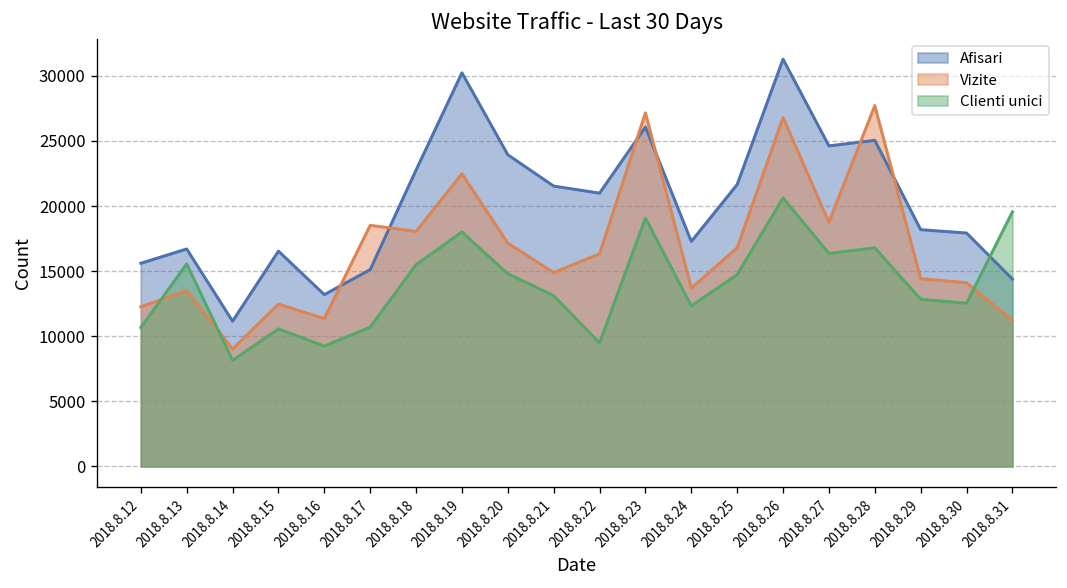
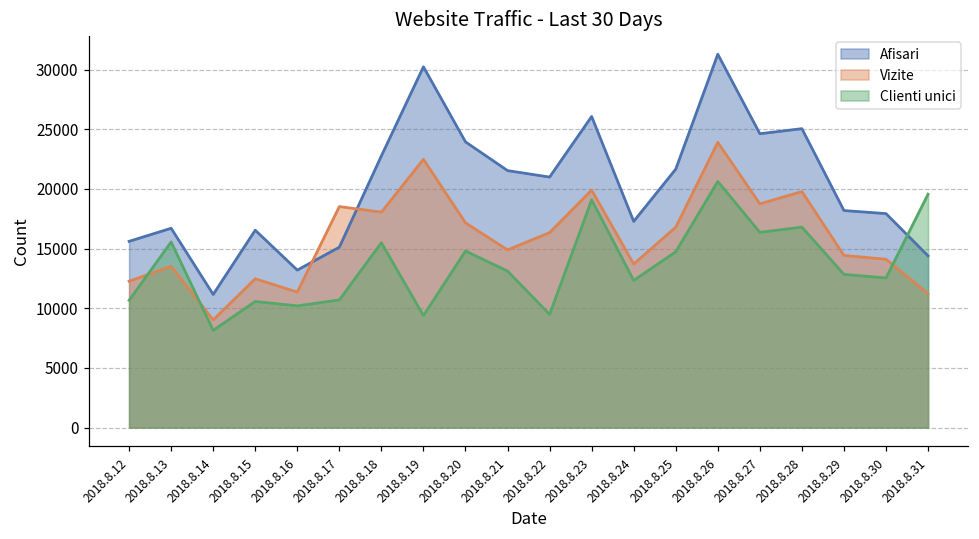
Clienti unici, 2018.8.16: 9200 -> 10200
Clienti unici, 2018.8.19: 18000 -> 9400
Vizite, 2018.8.23: 27200 -> 19900
Vizite, 2018.8.26: 26800 -> 23900
Vizite, 2018.8.28: 27700 -> 19800
